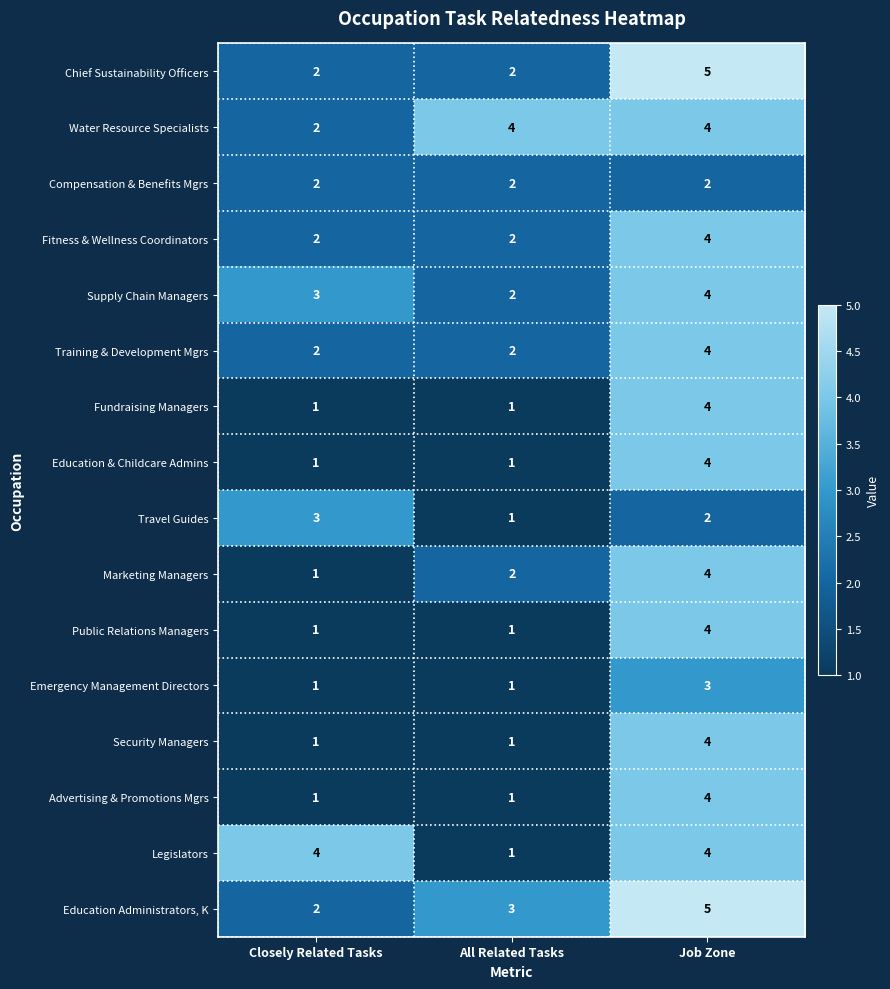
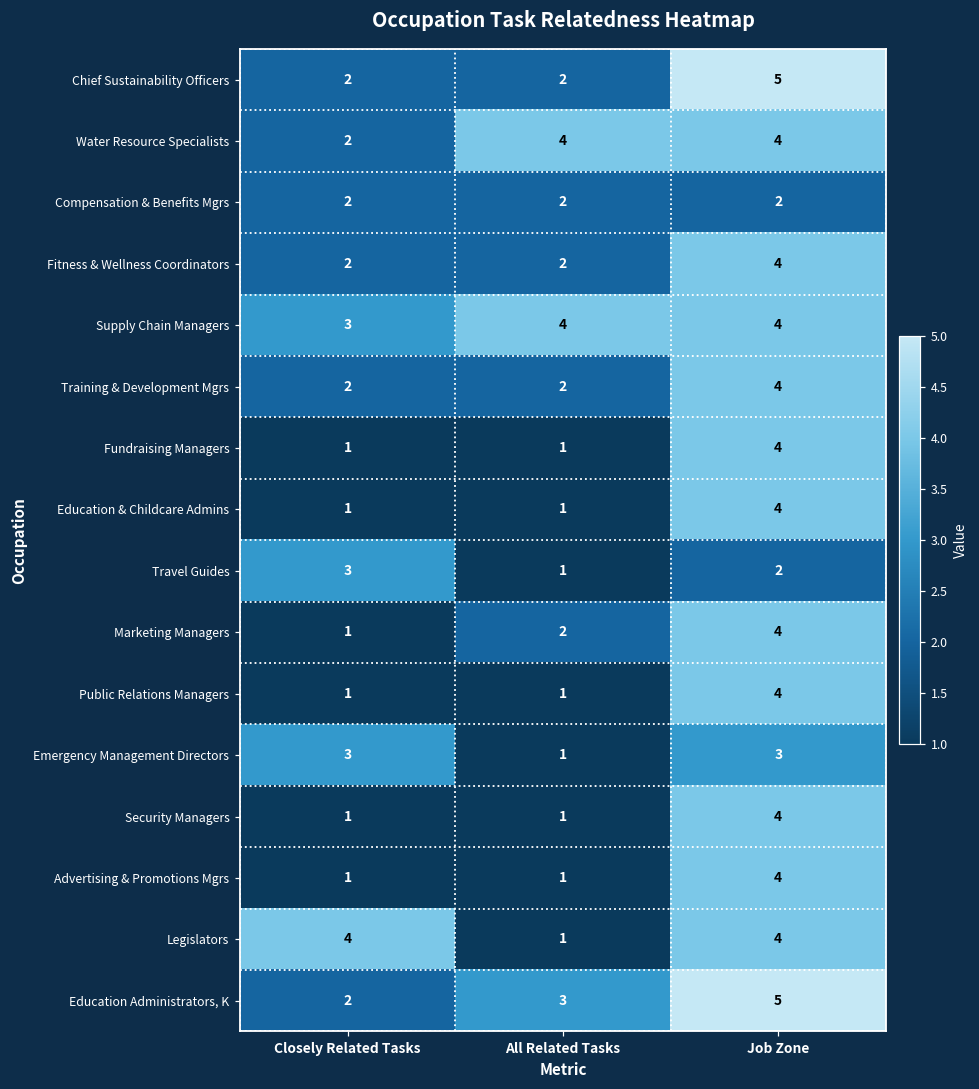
Supply Chain Managers, All Related Tasks: 2 -> 4
Emergency Management Directors, Closely Related Tasks: 1 -> 3
